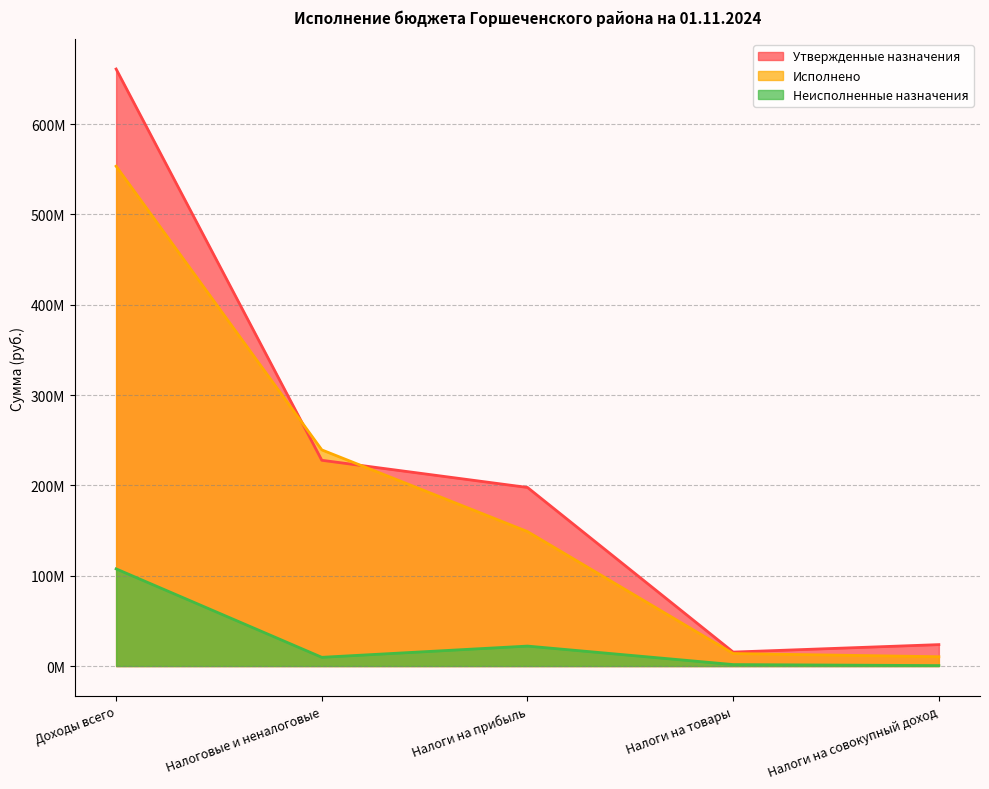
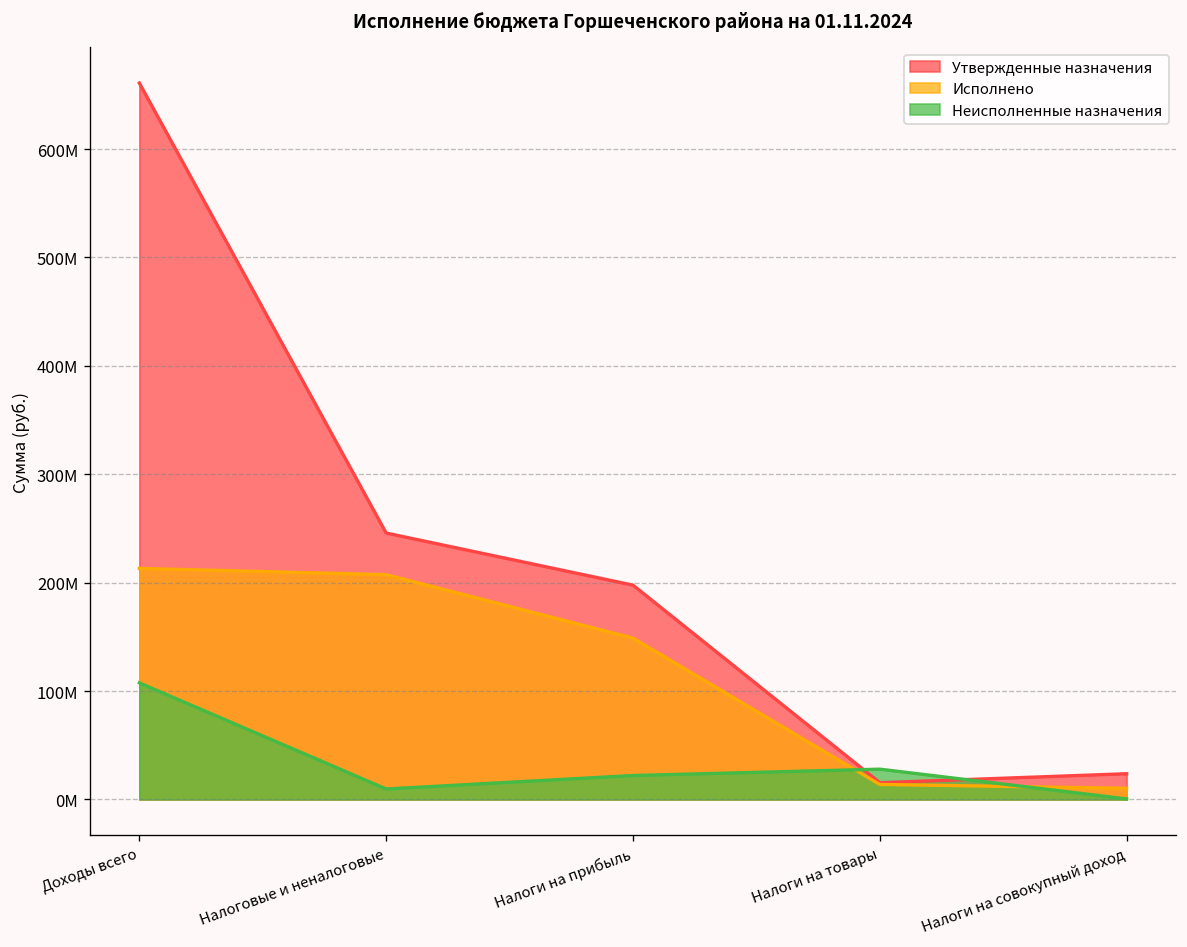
Исполнено, Доходы всего: 550000000 -> 210000000
Утвержденные назначения, Налоговые и неналоговые: 230000000 -> 250000000
Исполнено, Налоговые и неналоговые: 240000000 -> 210000000
Неисполненные назначения, Налоги на товары: 0 -> 30000000
